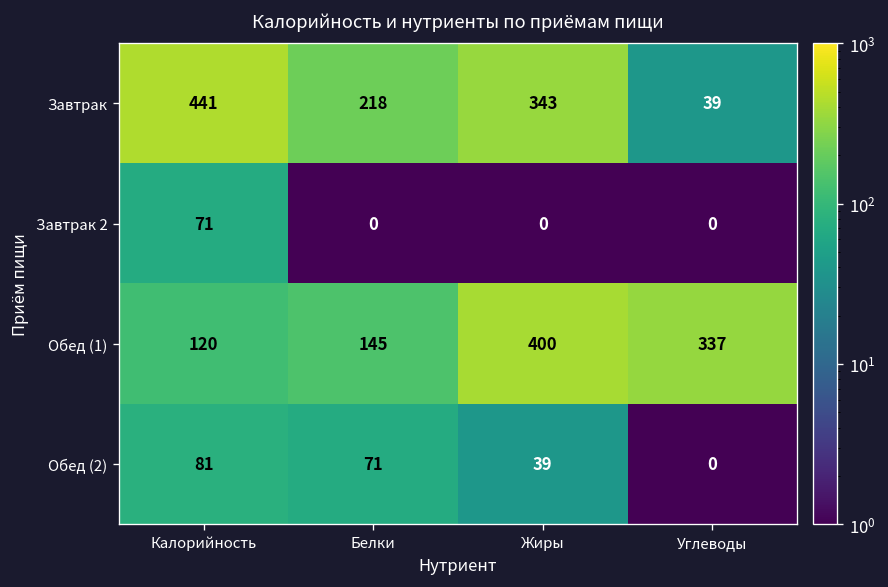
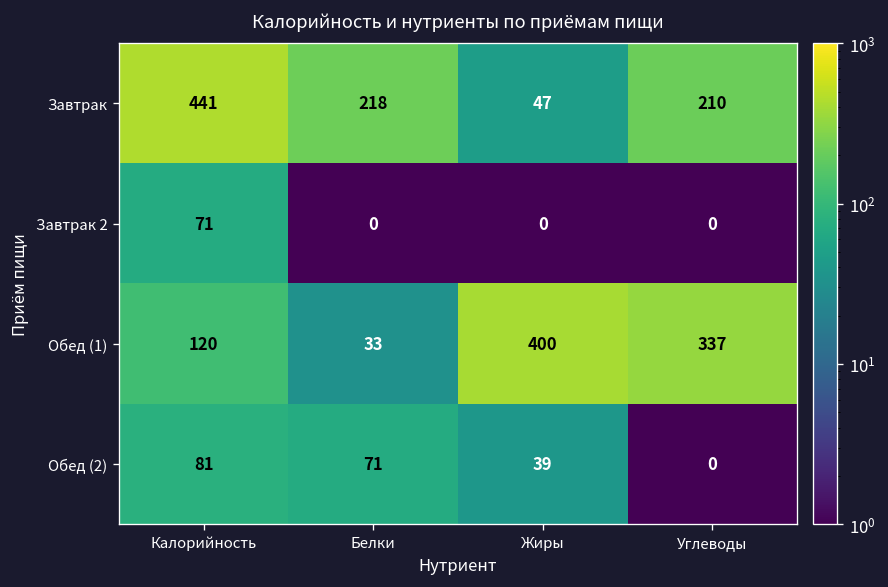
Завтрак, Жиры: 343 -> 47
Завтрак, Углеводы: 39 -> 210
Обед (1), Белки: 145 -> 33
